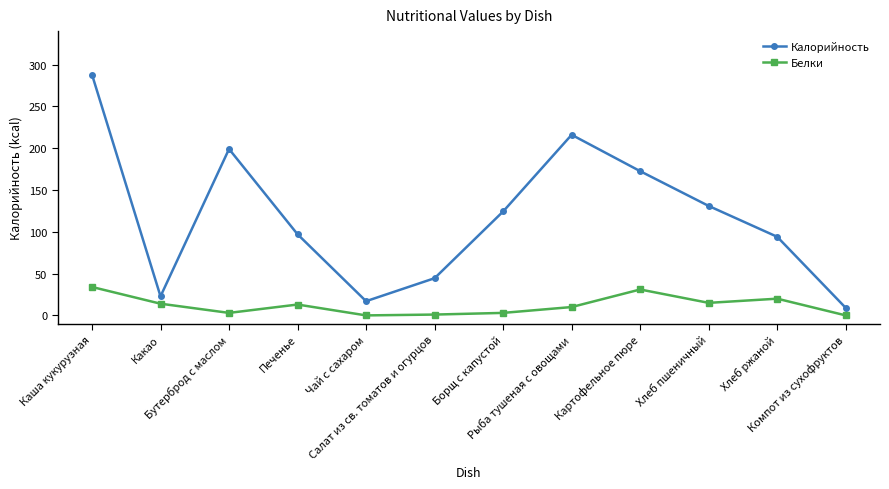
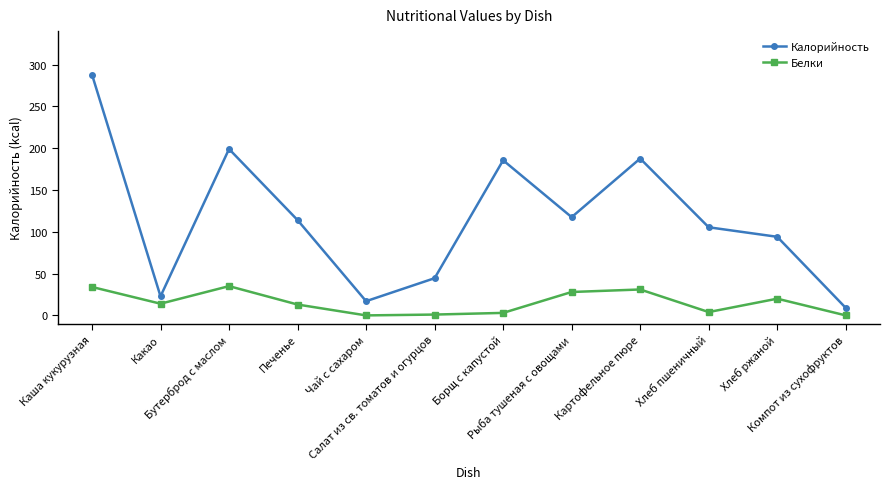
Белки, Бутерброд с маслом: 0 -> 40
Калорийность, Печенье: 100 -> 110
Калорийность, Борщ с капустой: 120 -> 190
Калорийность, Рыба тушеная с овощами: 220 -> 120
Белки, Рыба тушеная с овощами: 10 -> 30
Калорийность, Картофельное пюре: 170 -> 190
Калорийность, Хлеб пшеничный: 130 -> 110
Белки, Хлеб пшеничный: 20 -> 0
